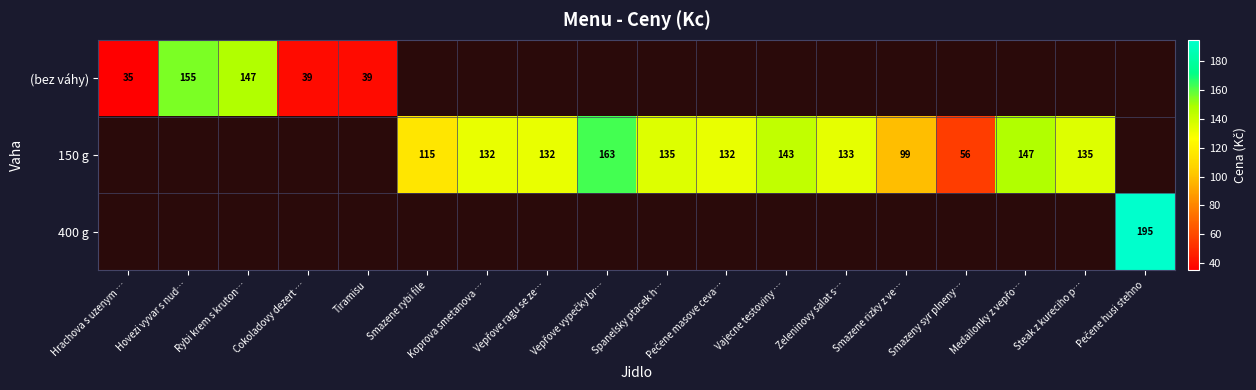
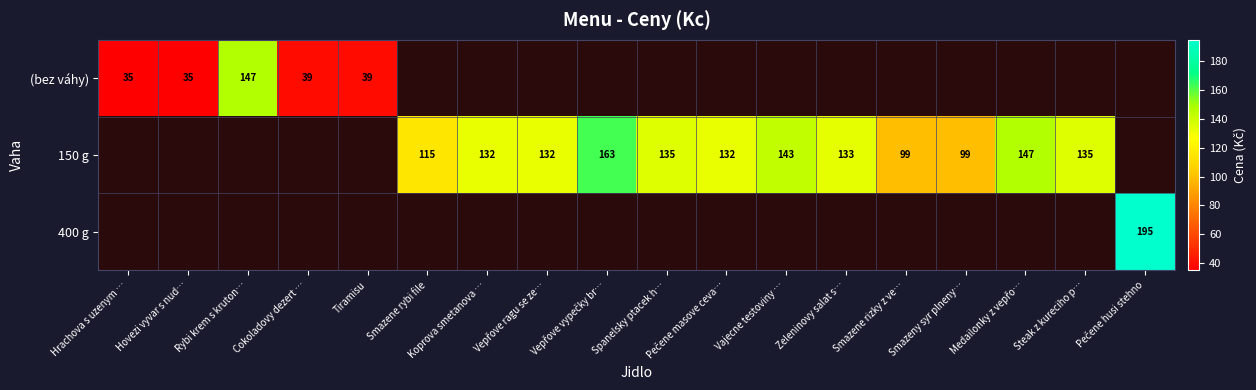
(bez váhy), Hovezi vyvar s nud…: 155 -> 35
150 g, Smazeny syr plneny…: 56 -> 99
